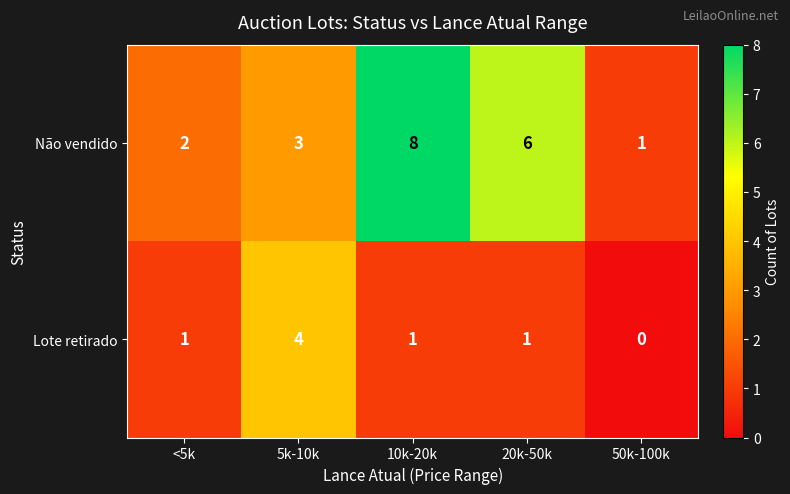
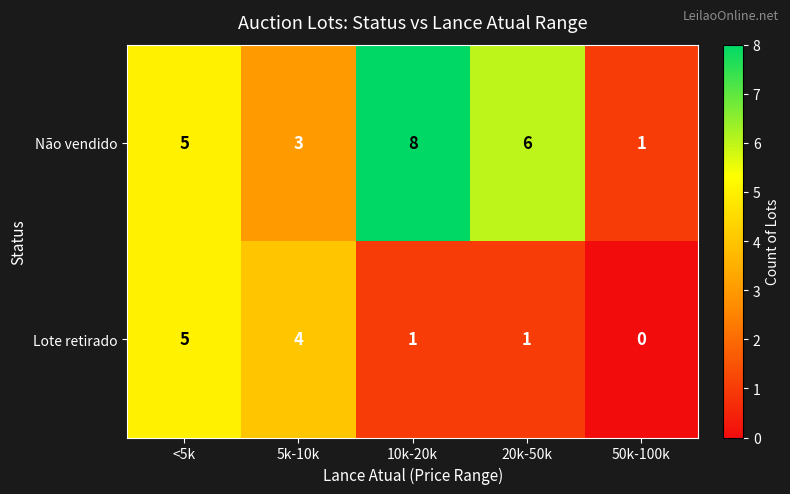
Não vendido, <5k: 2 -> 5
Lote retirado, <5k: 1 -> 5
